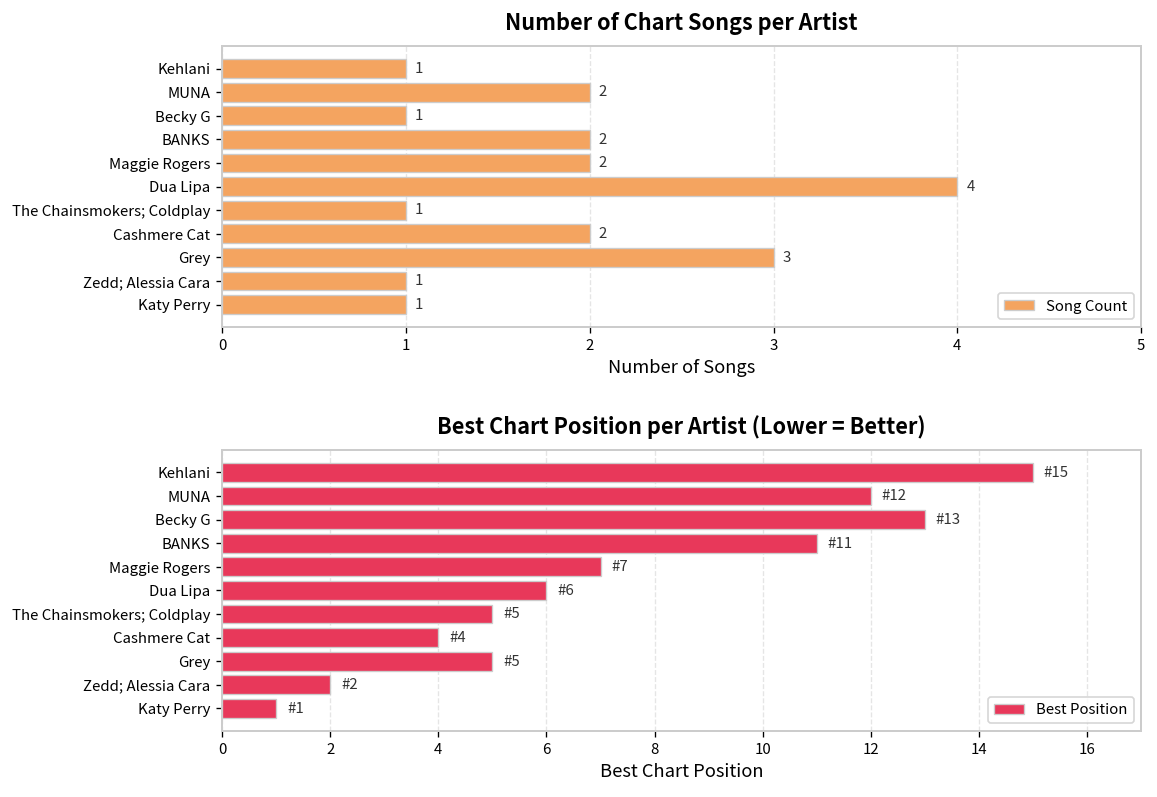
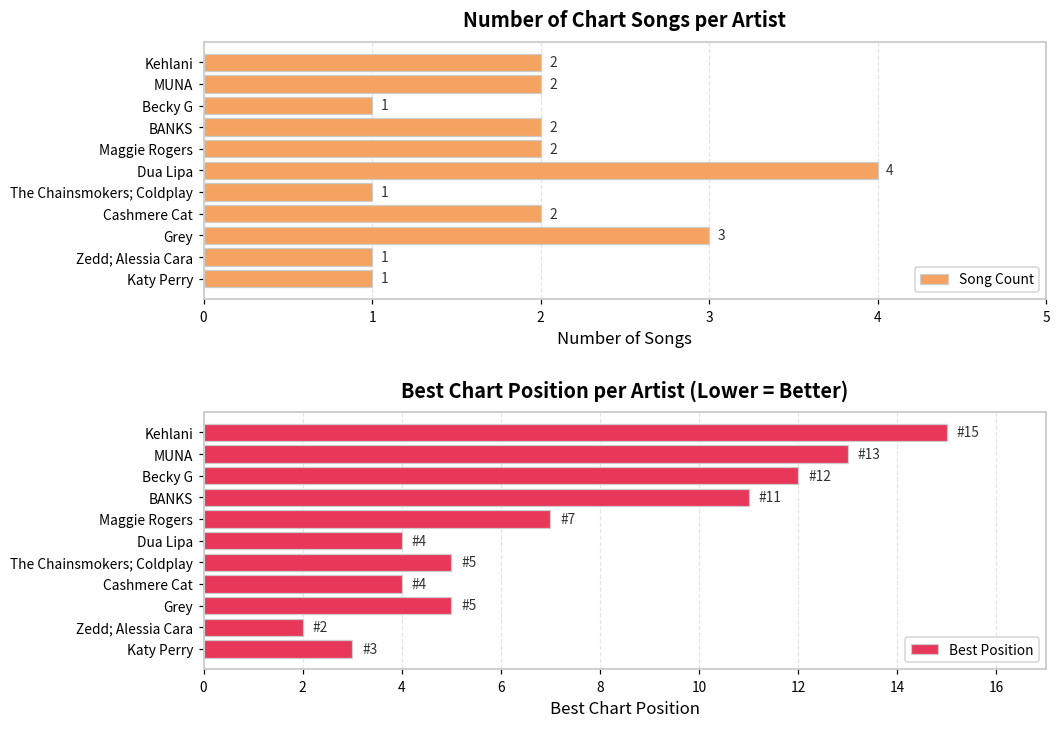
Number of Chart Songs per Artist, Kehlani: 1 -> 2
Best Chart Position per Artist (Lower = Better), MUNA: 12 -> 13
Best Chart Position per Artist (Lower = Better), Becky G: 13 -> 12
Best Chart Position per Artist (Lower = Better), Dua Lipa: 6 -> 4
Best Chart Position per Artist (Lower = Better), Katy Perry: 1 -> 3
